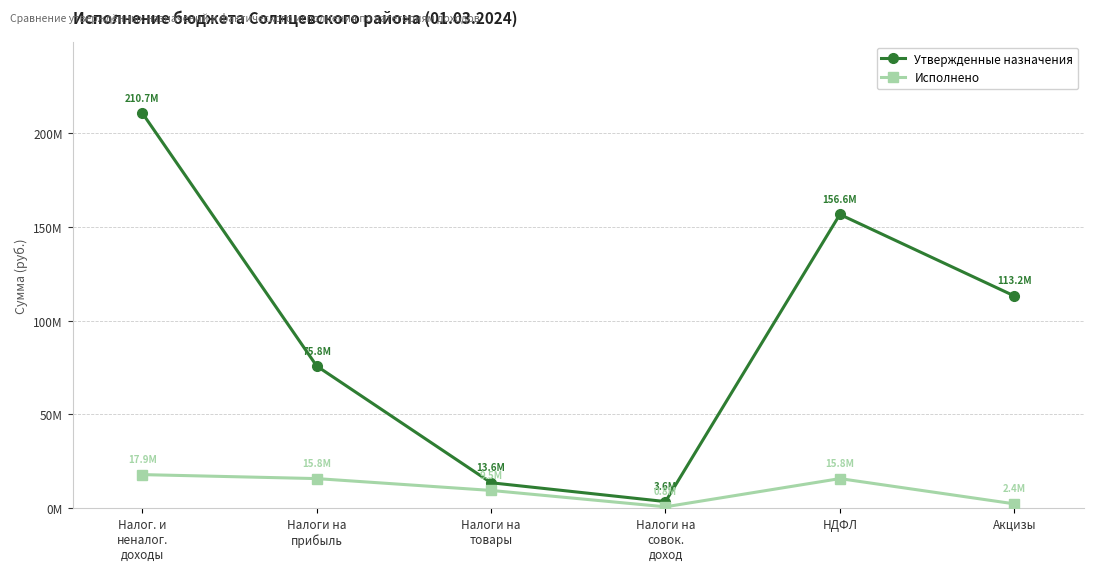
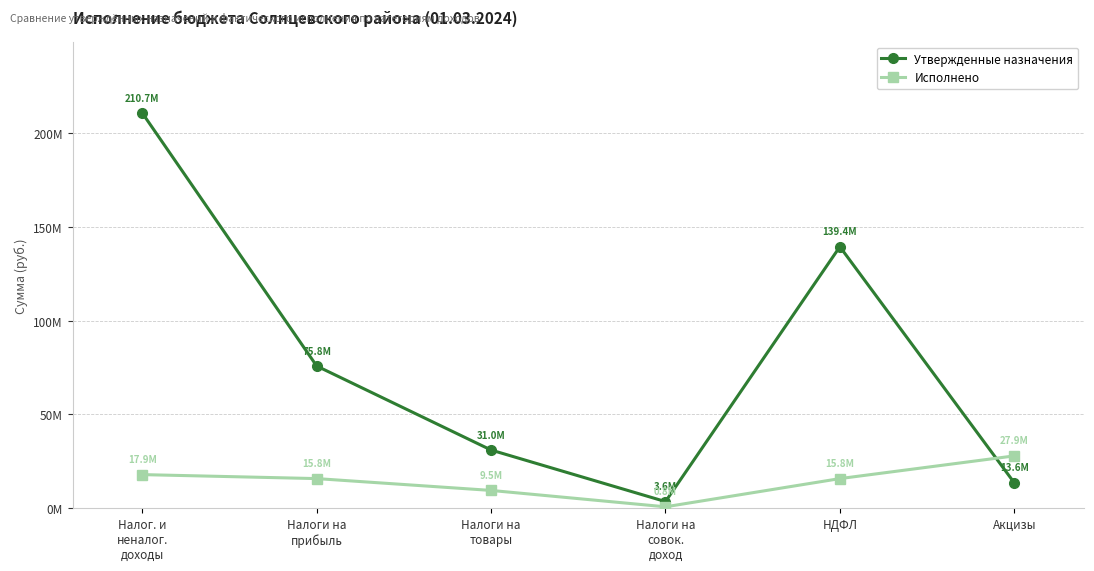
Утвержденные назначения, Налоги на товары: 13.6M -> 31.0M
Утвержденные назначения, НДФЛ: 156.6M -> 139.4M
Утвержденные назначения, Акцизы: 113.2M -> 13.6M
Исполнено, Акцизы: 2.4M -> 27.9M
